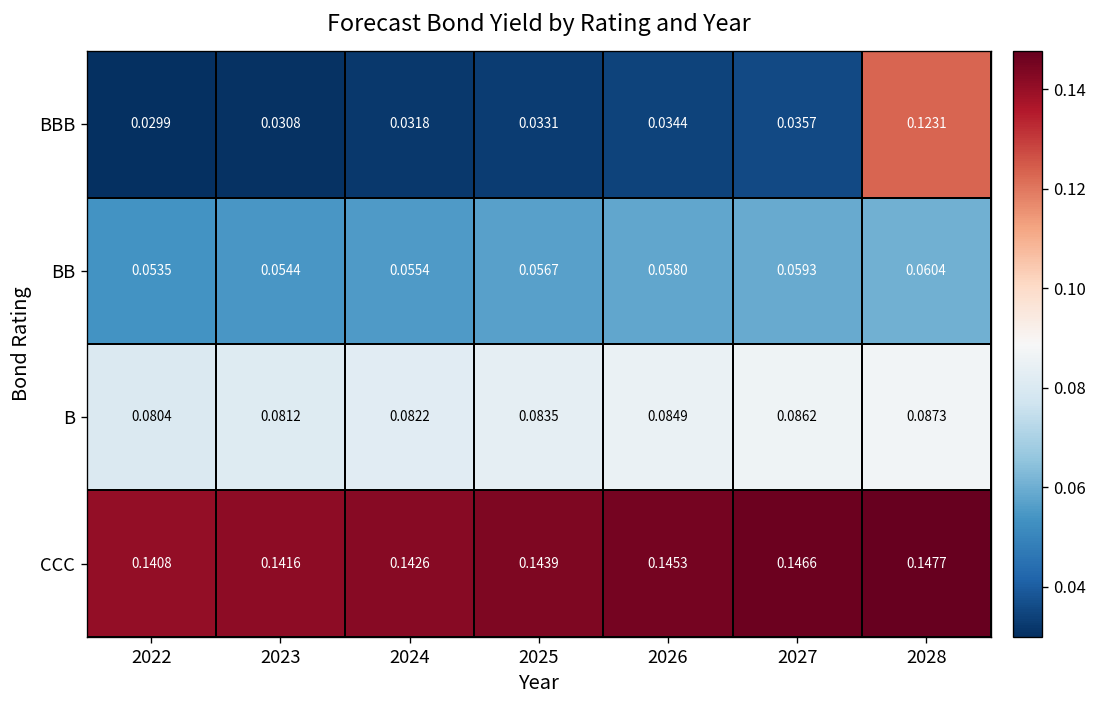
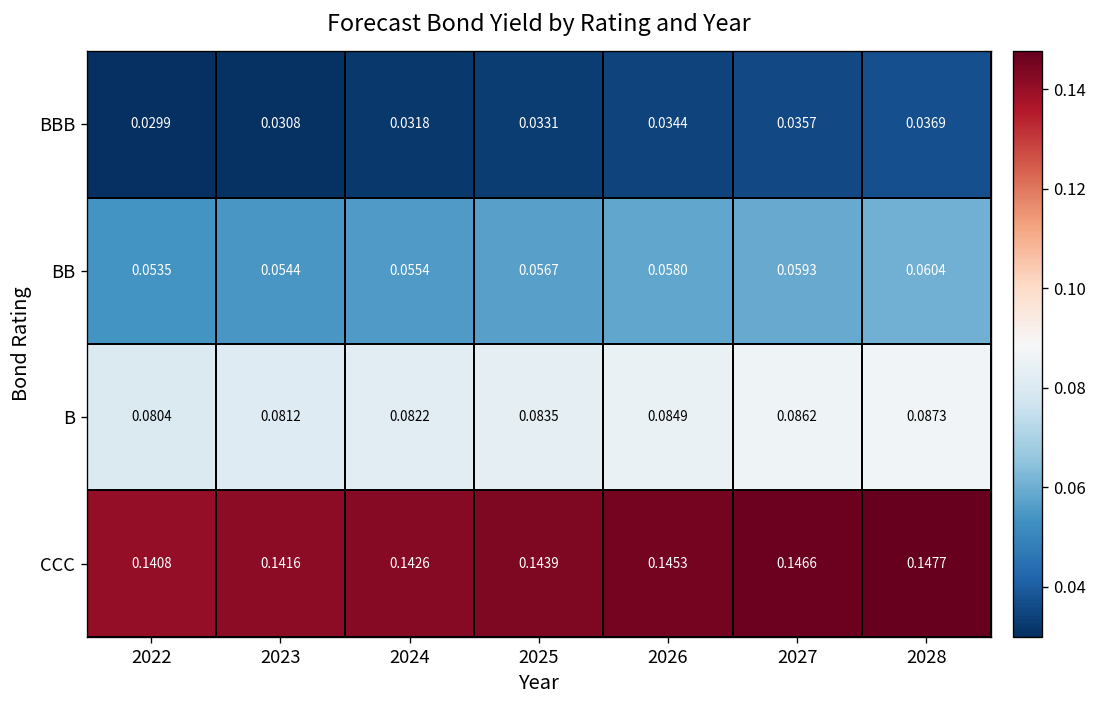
BBB, 2028: 0.1231 -> 0.0369
